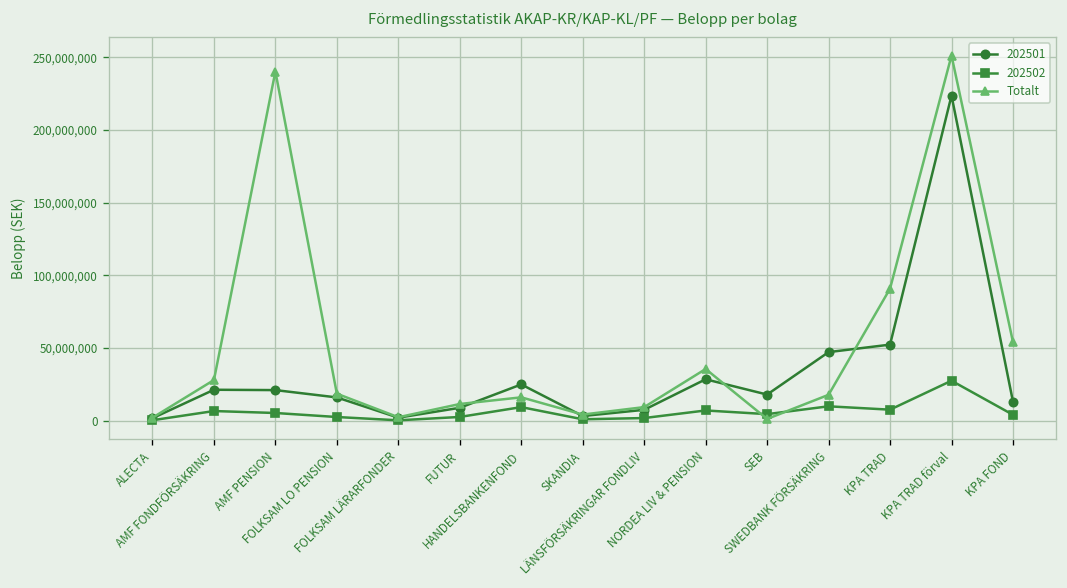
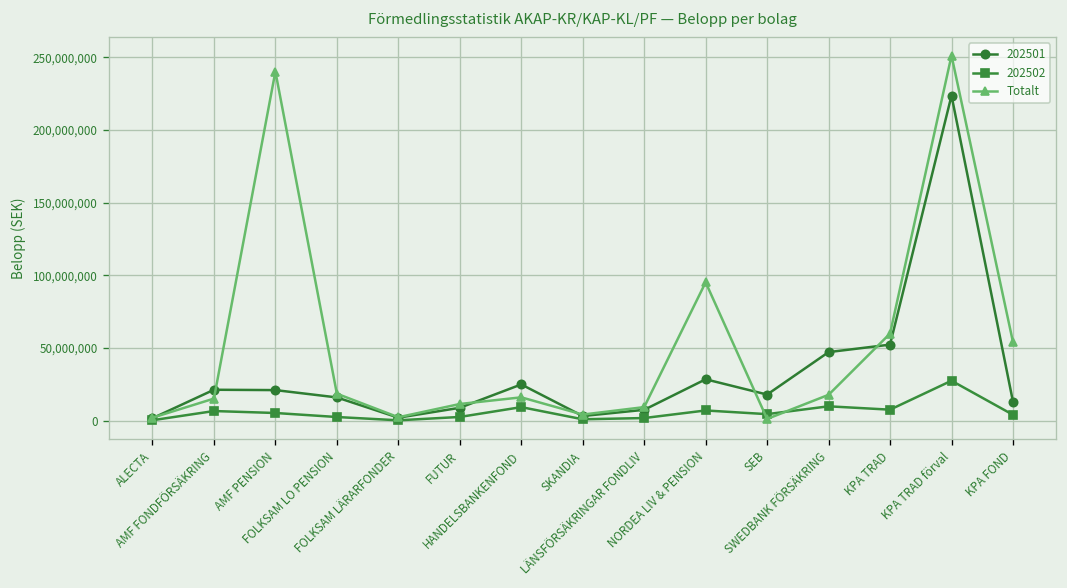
Totalt, AMF FONDFÖRSÄKRING: 28,000,000 -> 15,000,000
Totalt, NORDEA LIV & PENSION: 36,000,000 -> 95,000,000
Totalt, KPA TRAD: 91,000,000 -> 60,000,000
